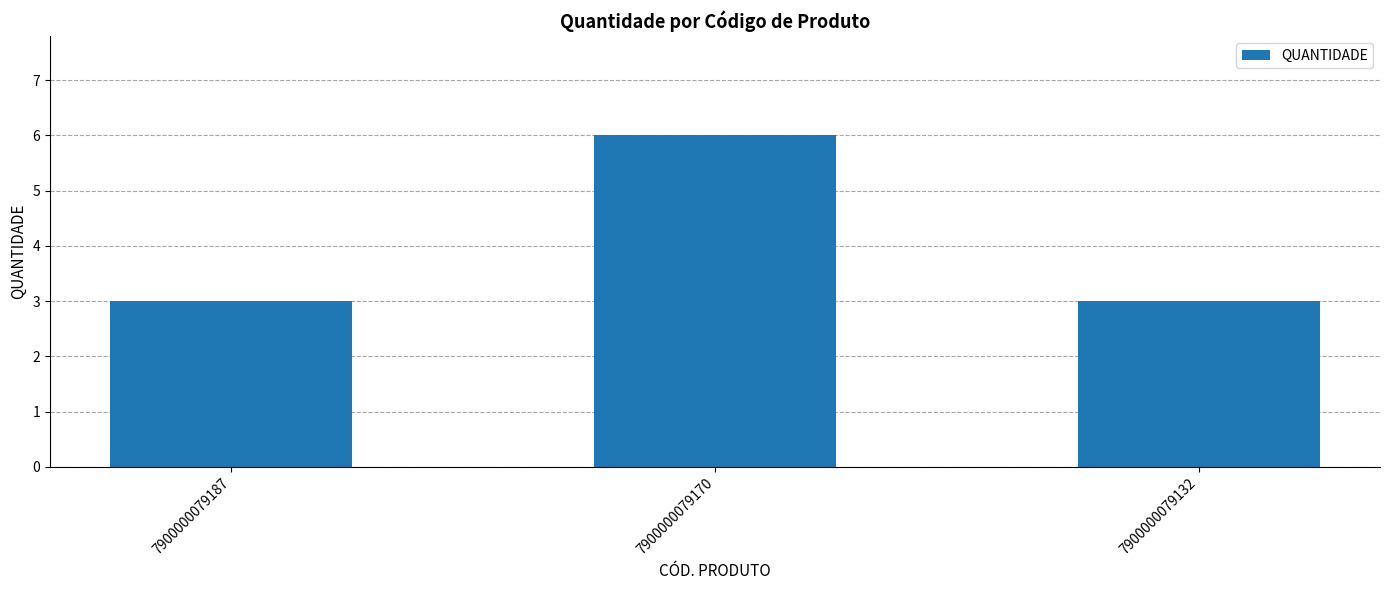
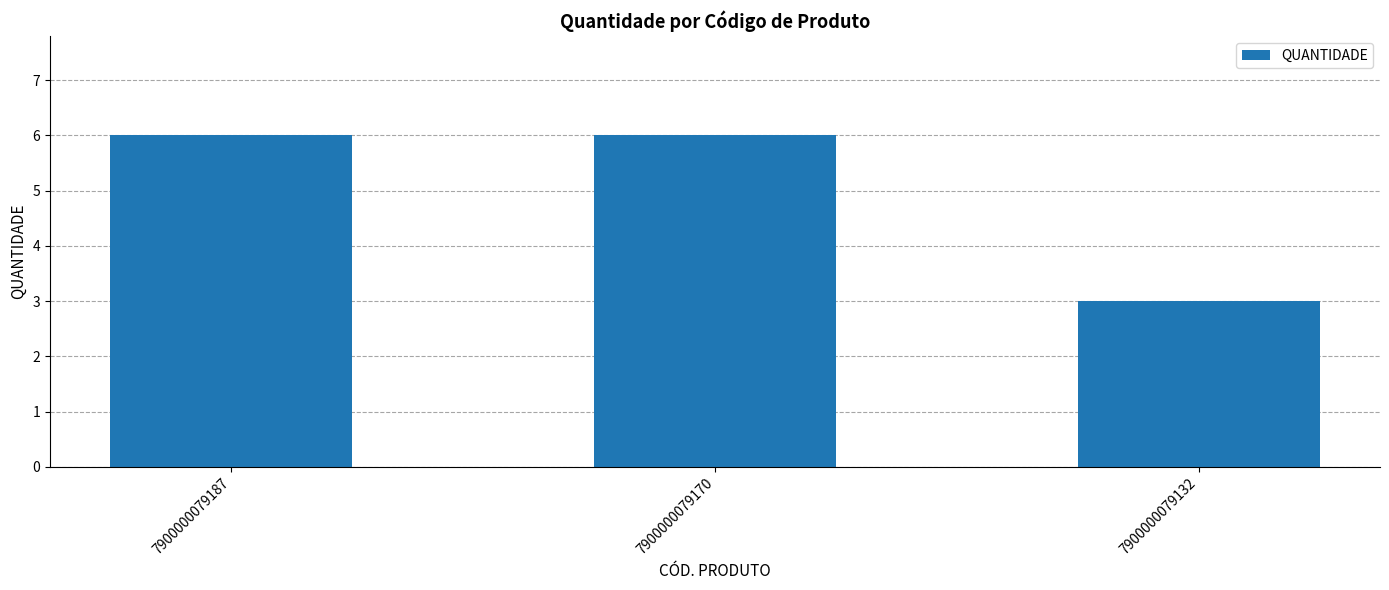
7900000079187: 3 -> 6
